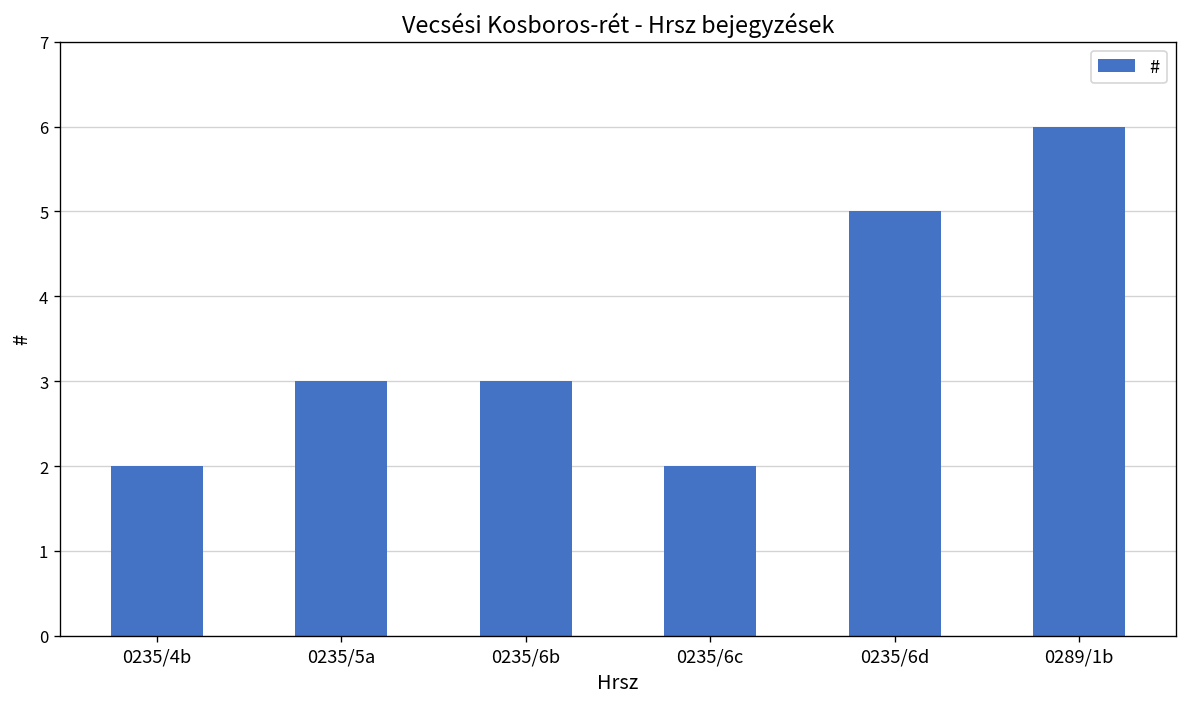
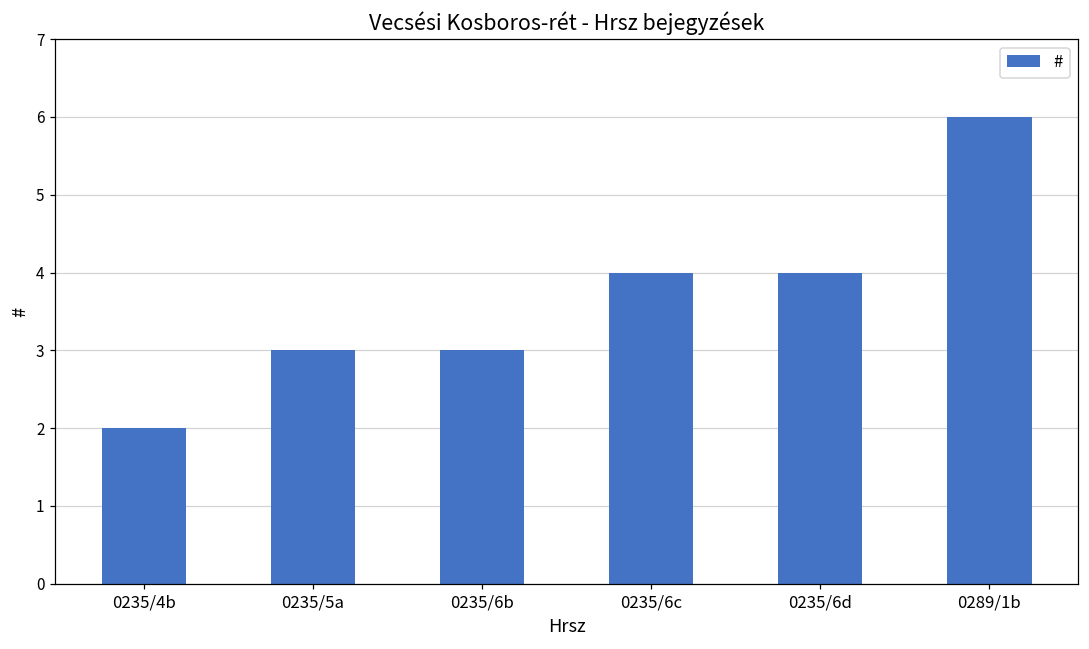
0235/6c: 2 -> 4
0235/6d: 5 -> 4
